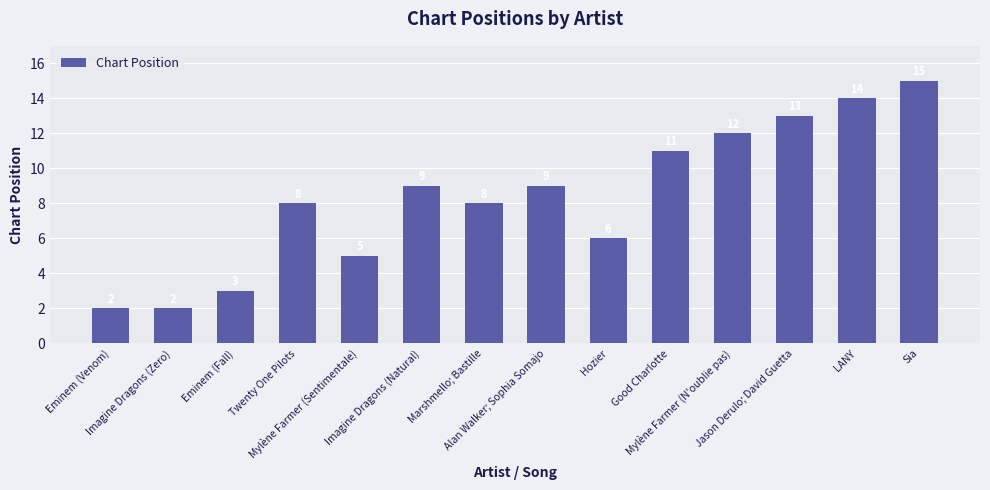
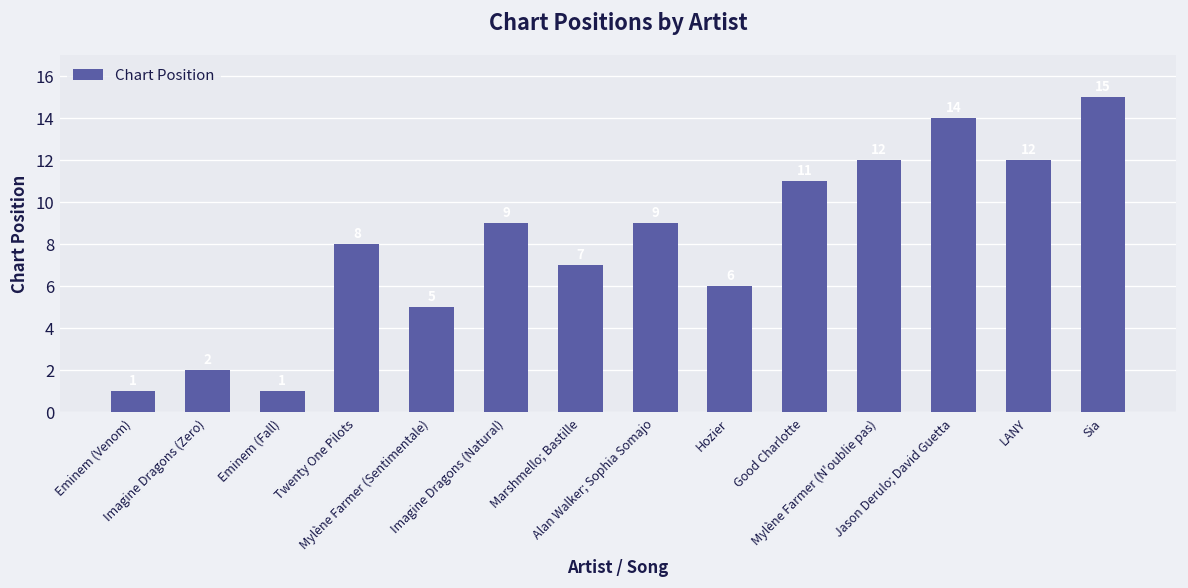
Eminem (Venom): 2 -> 1
Eminem (Fall): 3 -> 1
Marshmello; Bastille: 8 -> 7
Jason Derulo; David Guetta: 13 -> 14
LANY: 14 -> 12
